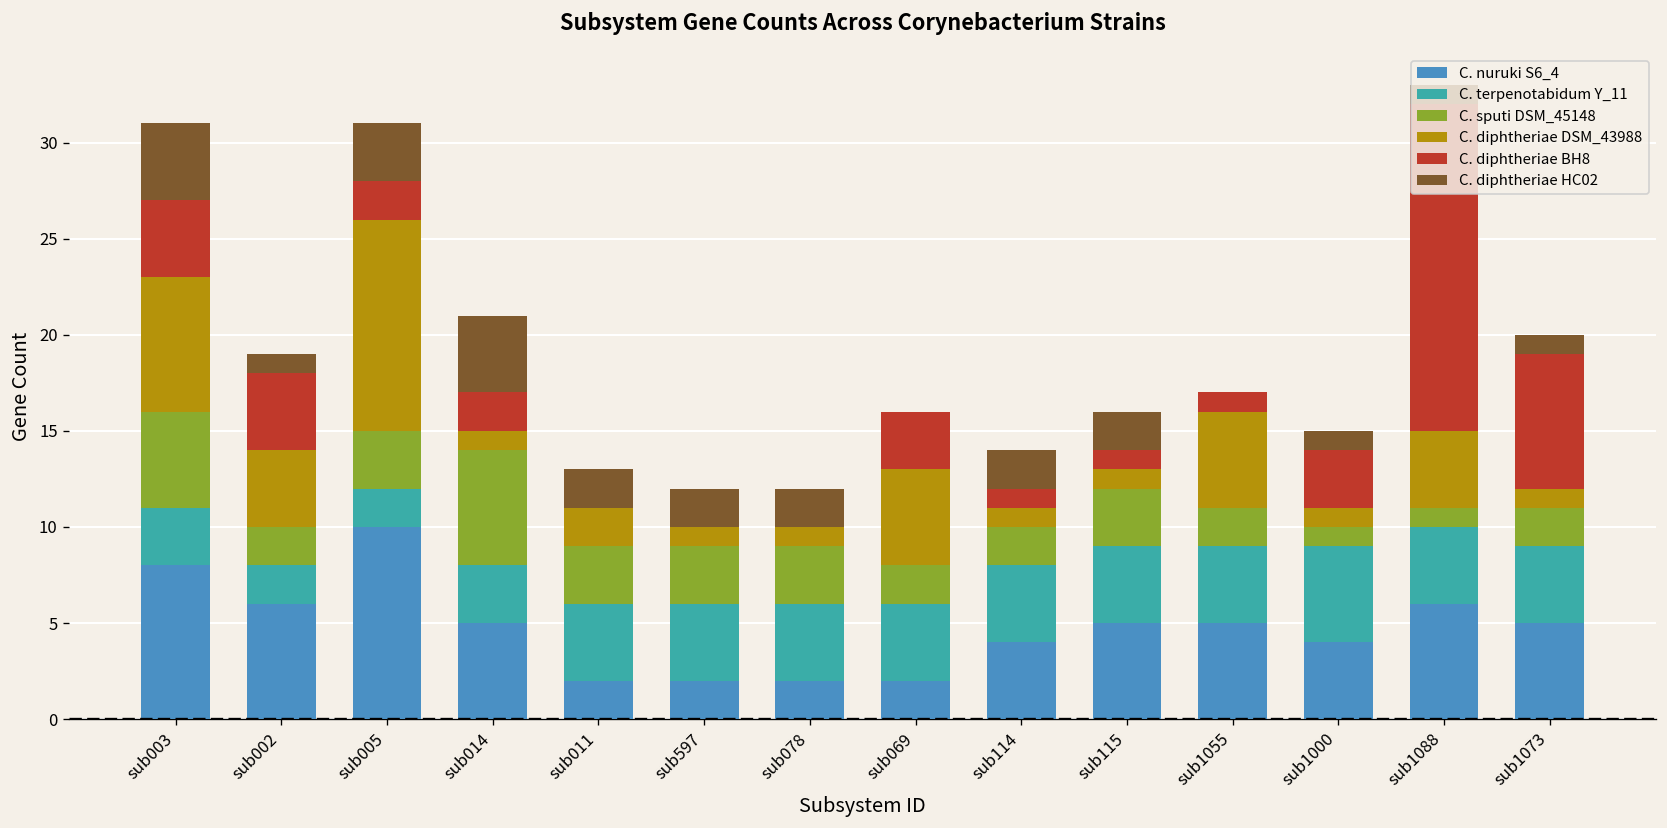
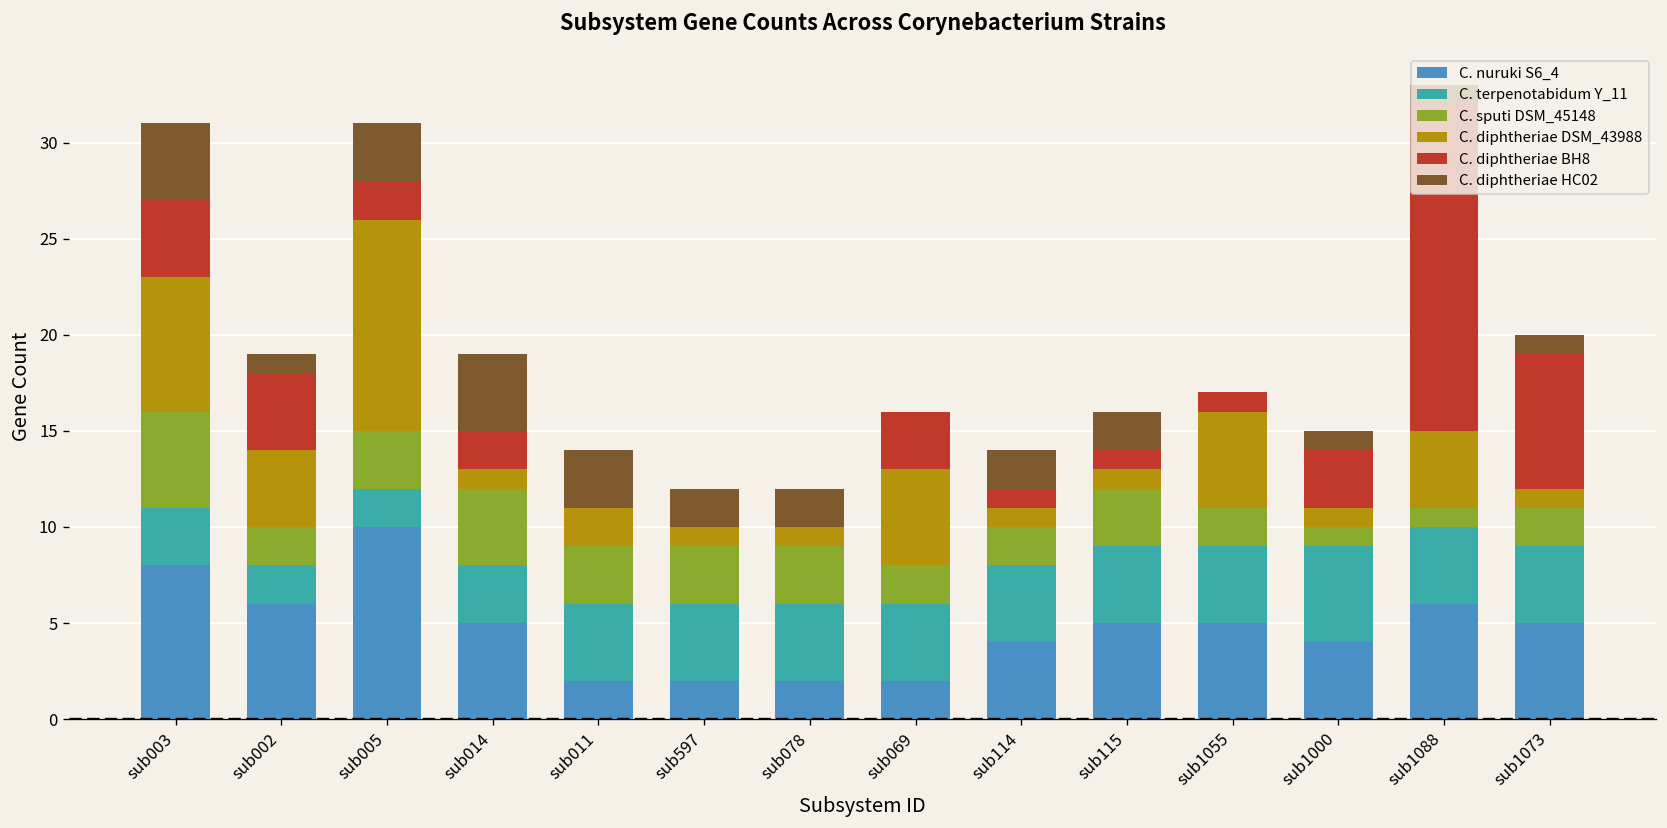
C. sputi DSM_45148, sub014: 6 -> 4
C. diphtheriae HC02, sub011: 2 -> 3
